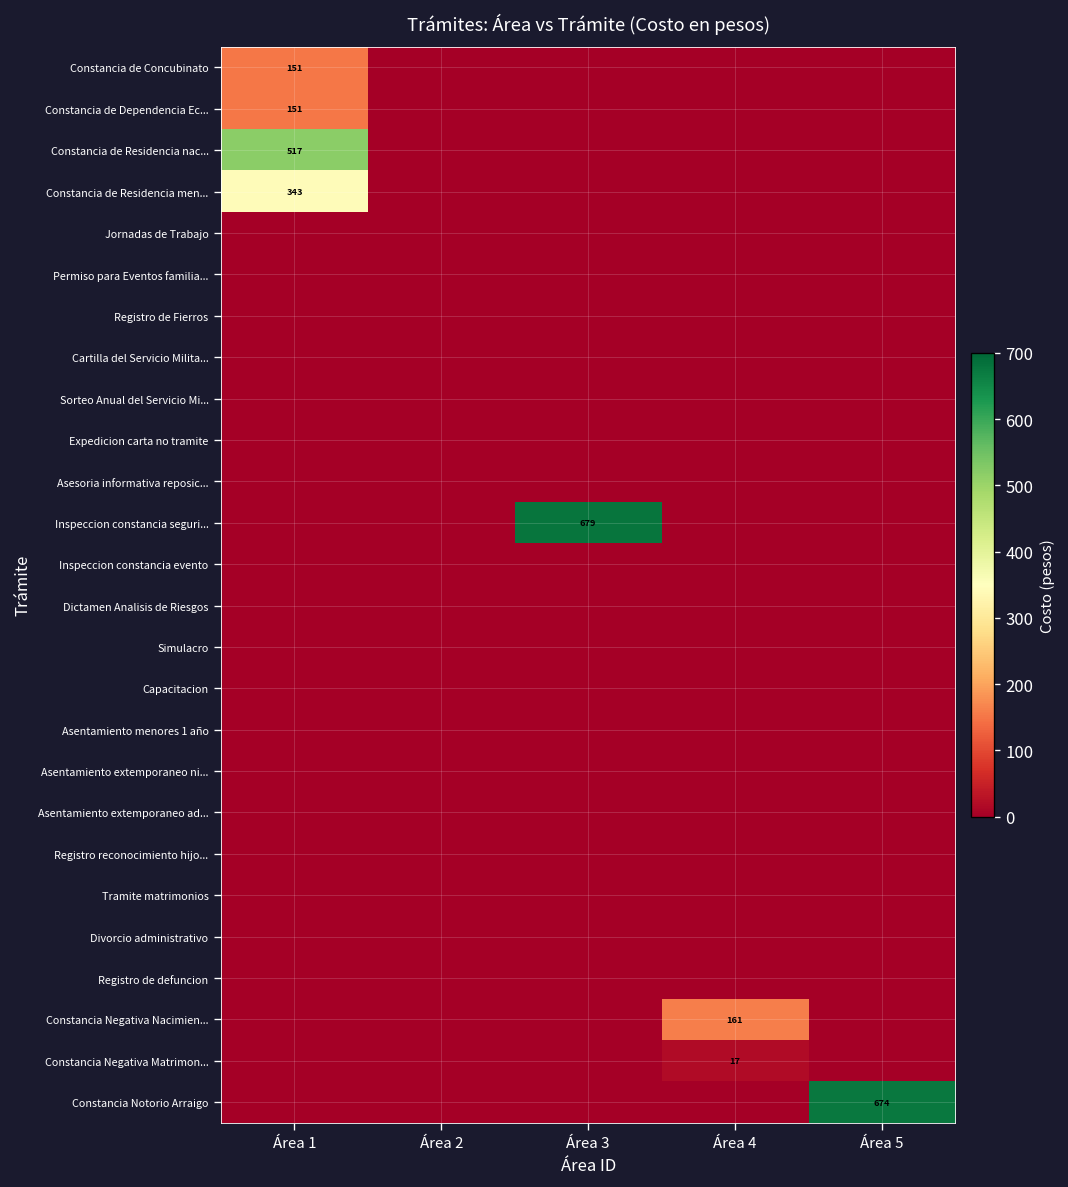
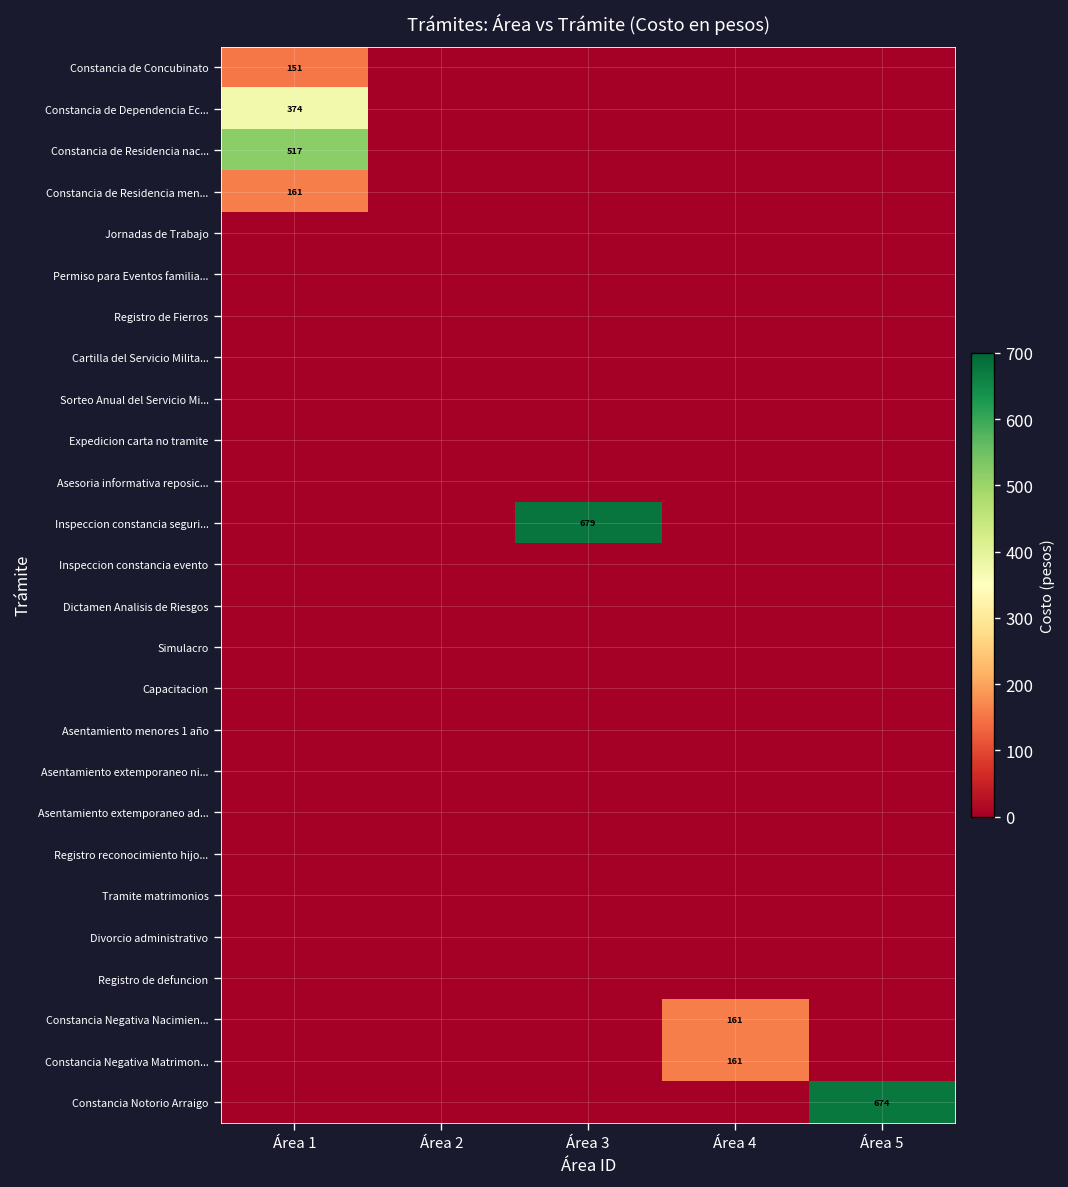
Constancia de Dependencia Ec..., Área 1: 151 -> 374
Constancia de Residencia men..., Área 1: 343 -> 161
Constancia Negativa Matrimon..., Área 4: 17 -> 161
